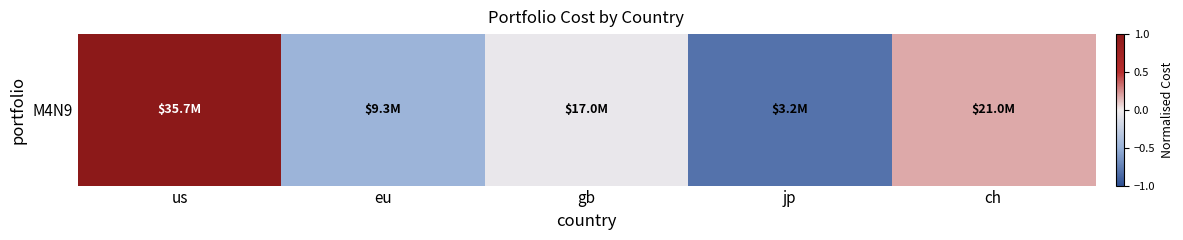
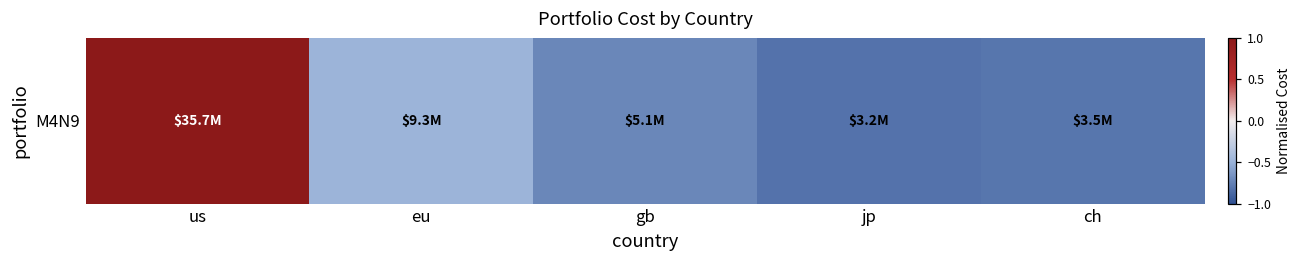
M4N9, gb: $17.0M -> $5.1M
M4N9, ch: $21.0M -> $3.5M
